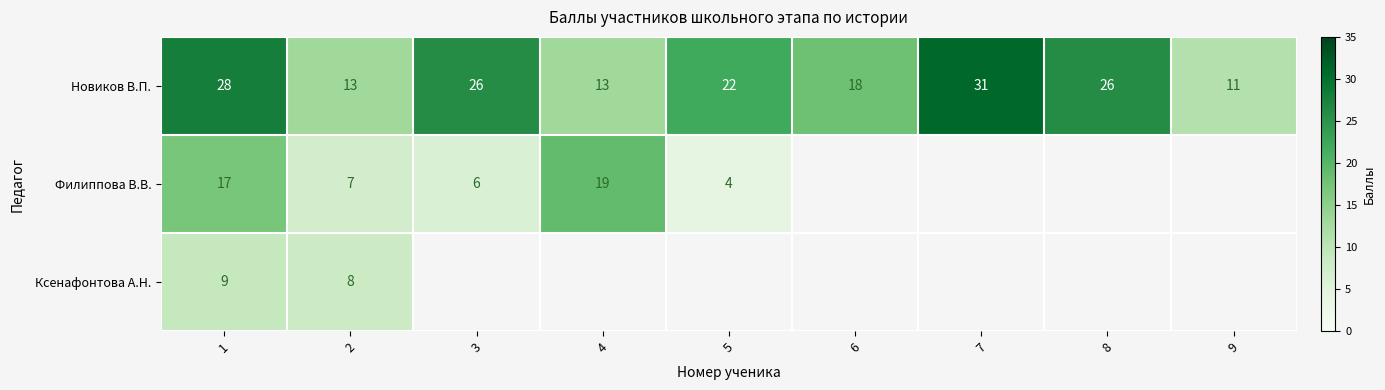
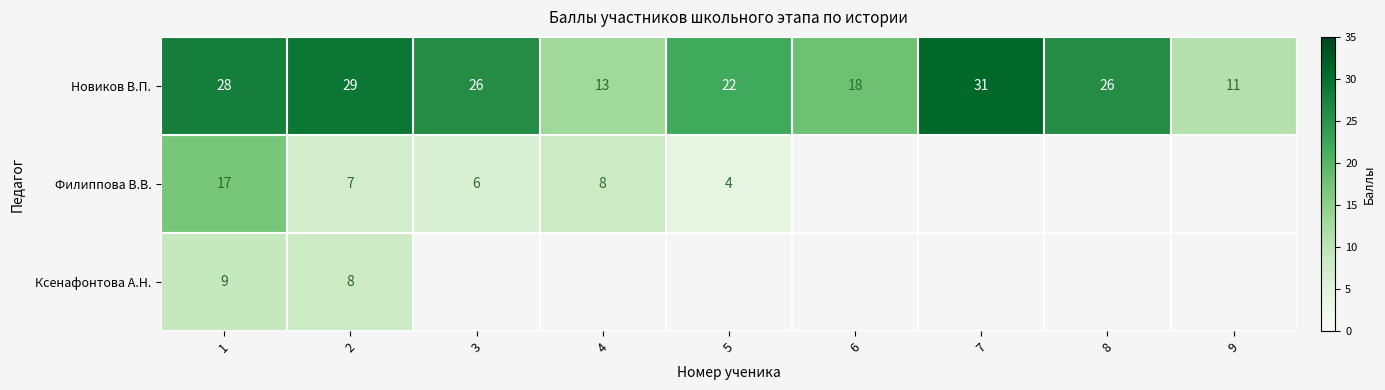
Новиков В.П., 2: 13 -> 29
Филиппова В.В., 4: 19 -> 8
